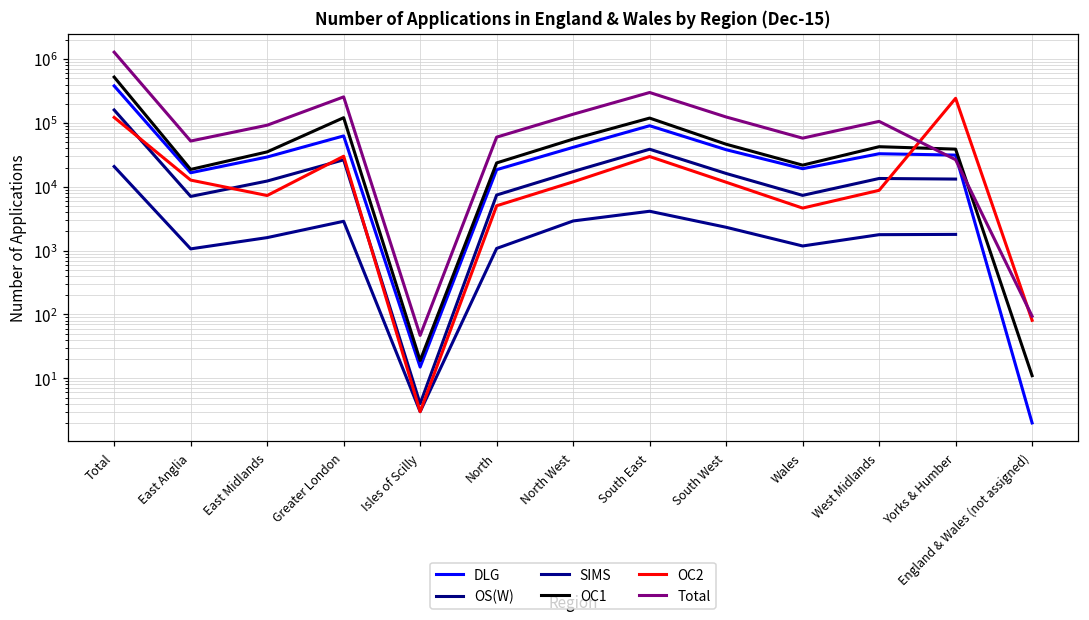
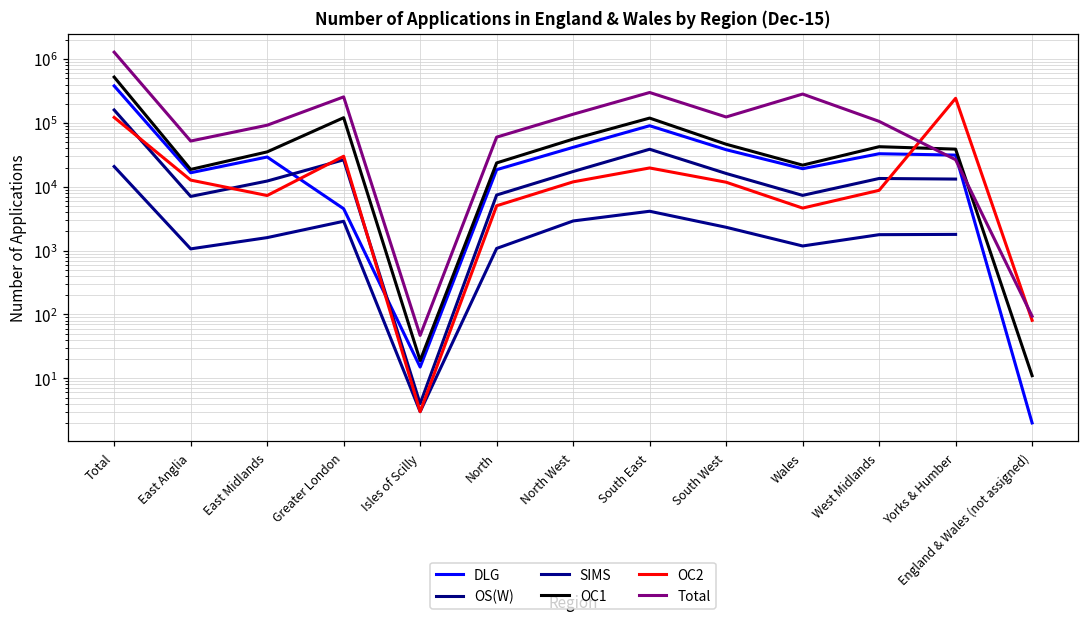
DLG, Greater London: 60000 -> 5000
OC2, South East: 30000 -> 20000
Total, Wales: 60000 -> 300000
